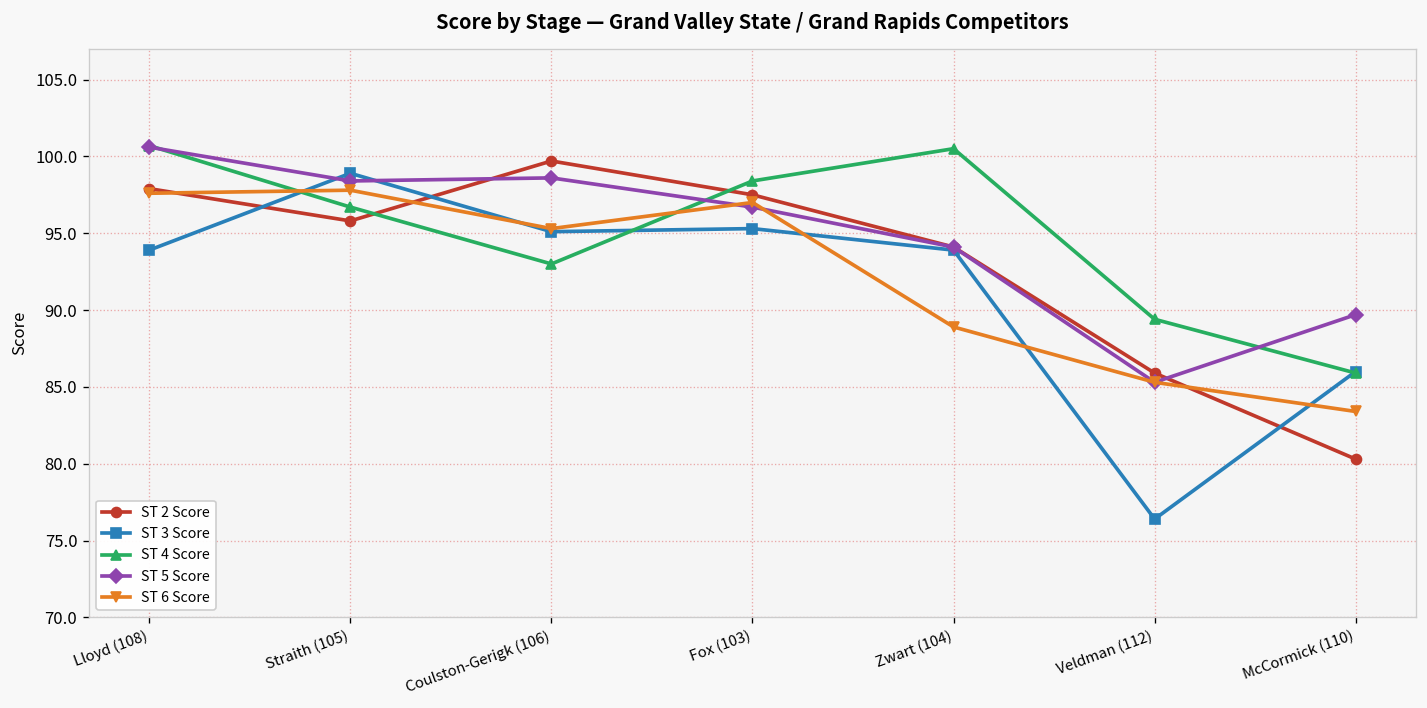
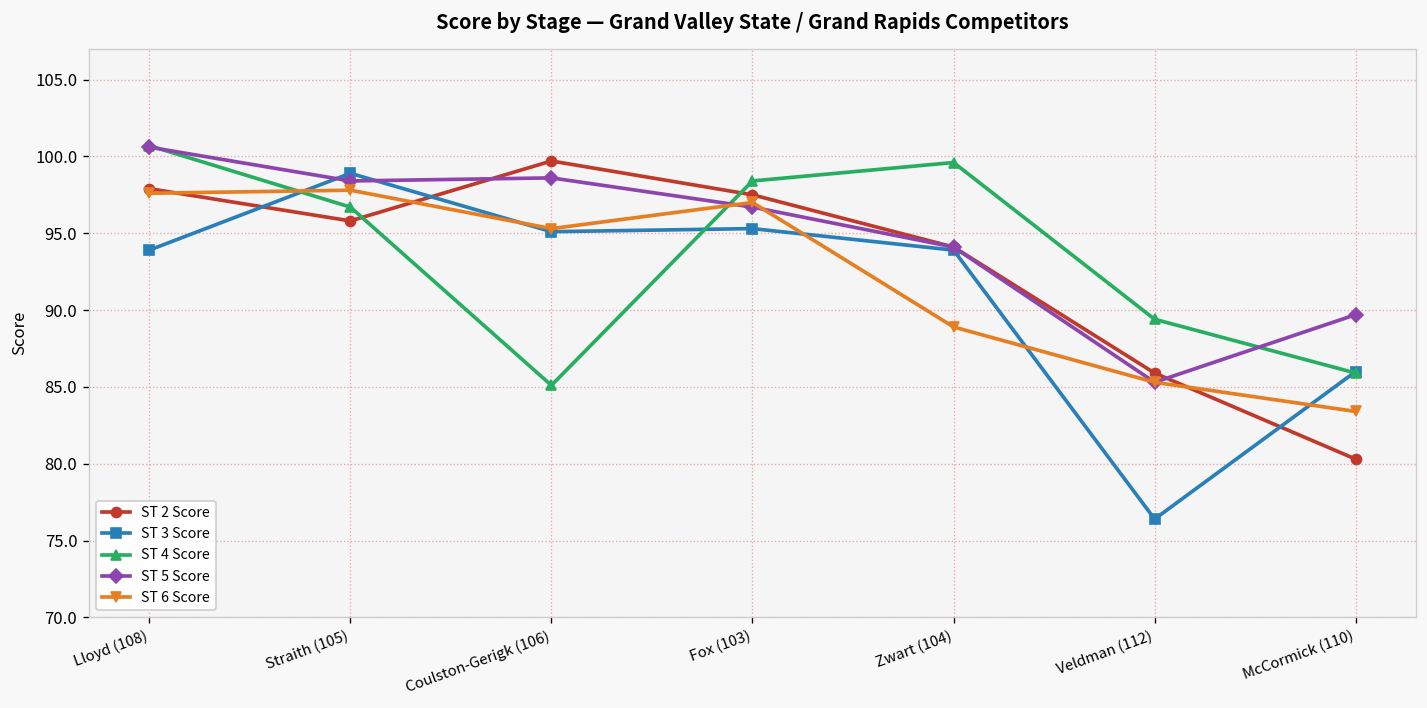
ST 4 Score, Coulston-Gerigk (106): 93.0 -> 85.1
ST 4 Score, Zwart (104): 100.5 -> 99.6
